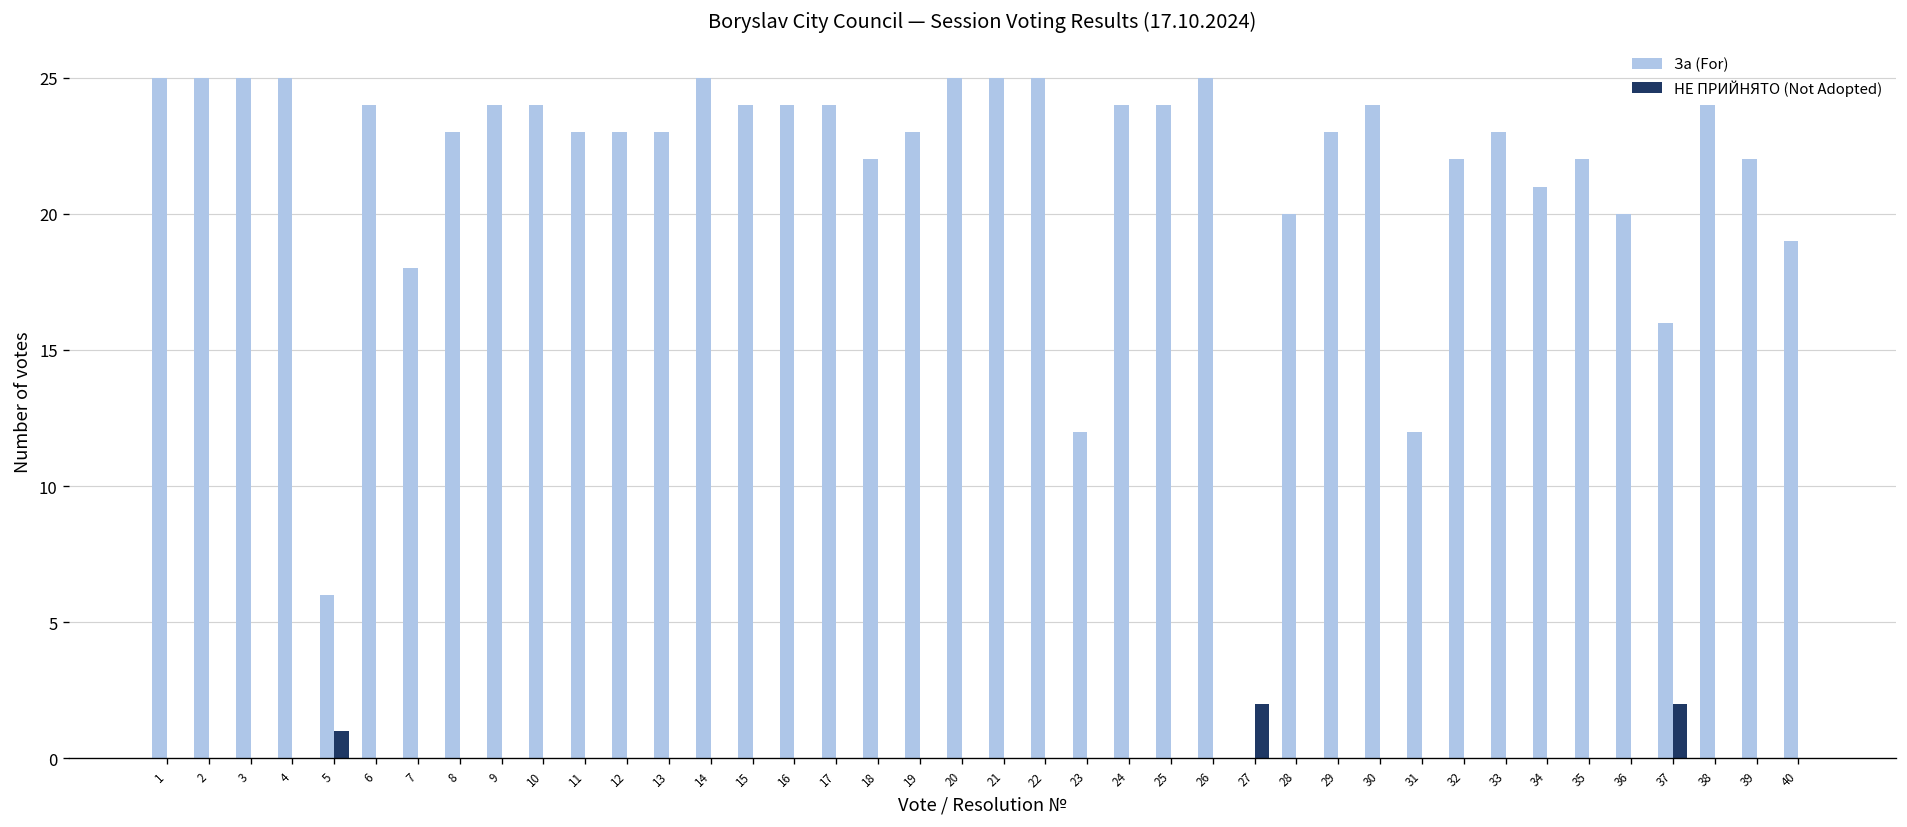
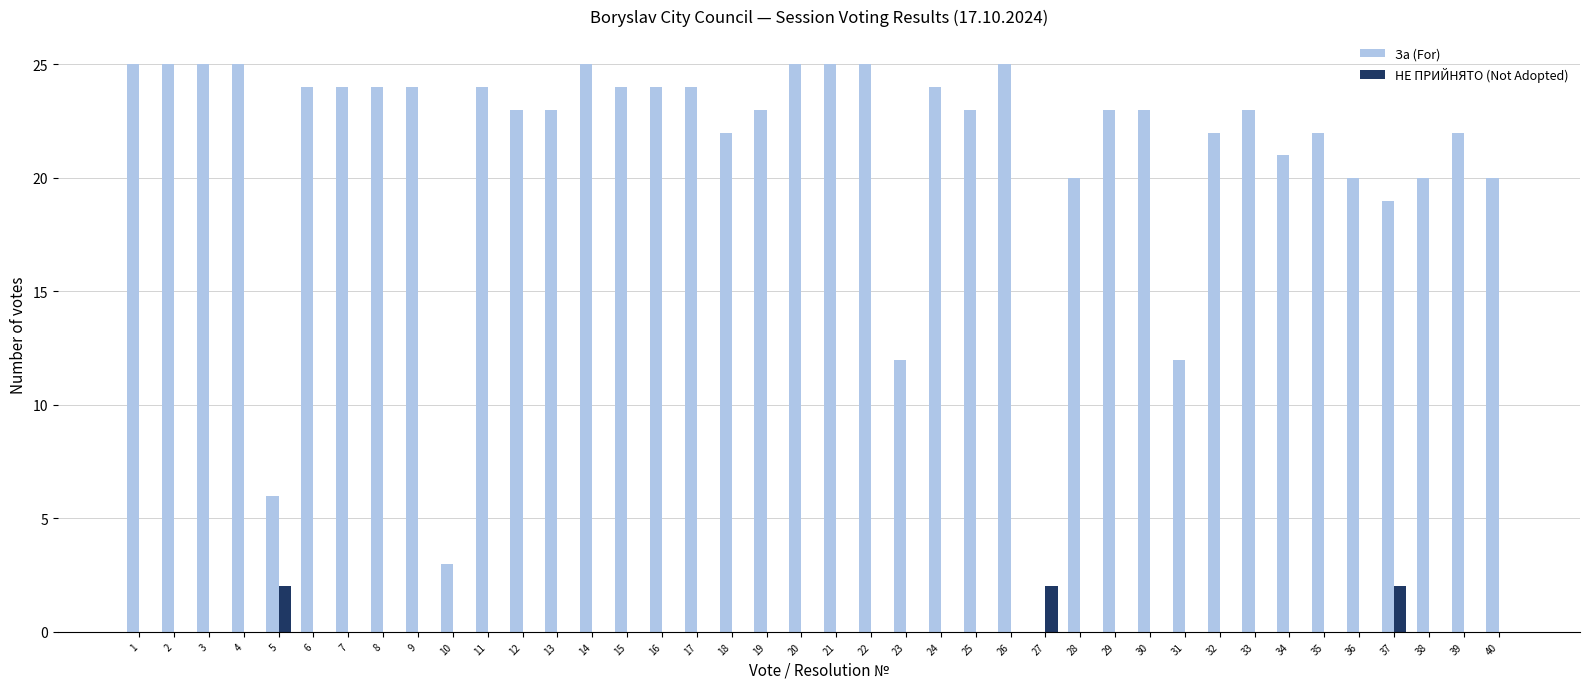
НЕ ПРИЙНЯТО (Not Adopted), 5: 1 -> 2
За (For), 7: 18 -> 24
За (For), 8: 23 -> 24
За (For), 10: 24 -> 3
За (For), 11: 23 -> 24
За (For), 25: 24 -> 23
За (For), 30: 24 -> 23
За (For), 37: 16 -> 19
За (For), 38: 24 -> 20
За (For), 40: 19 -> 20
